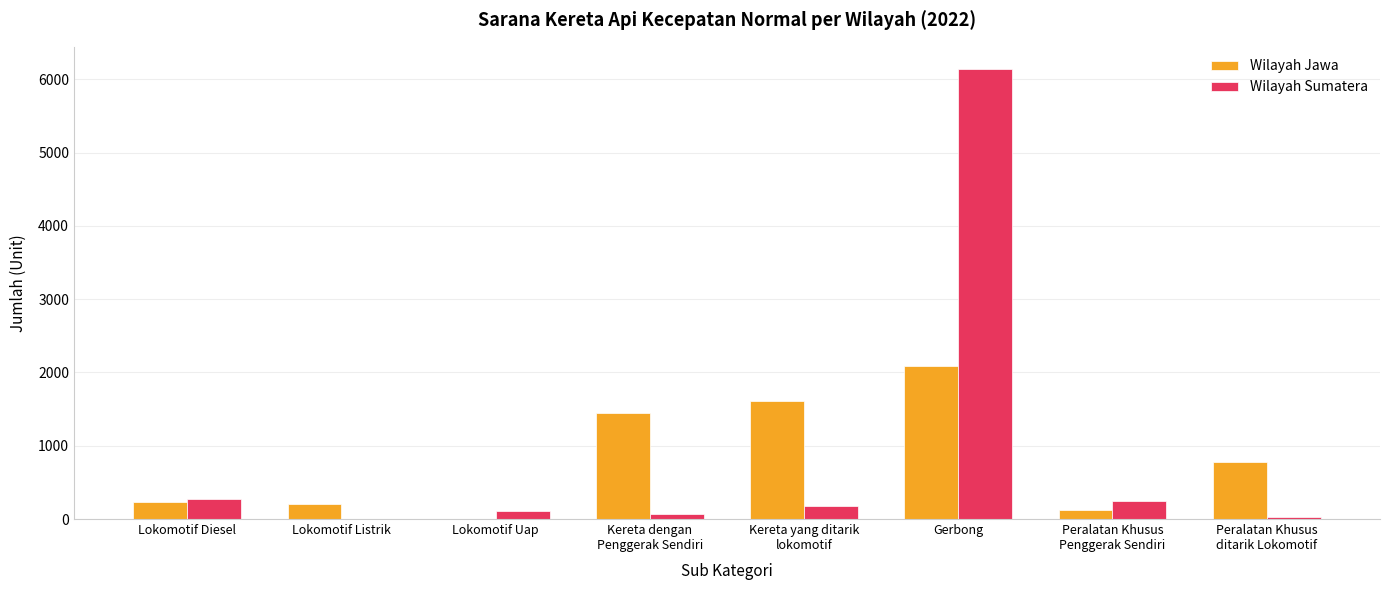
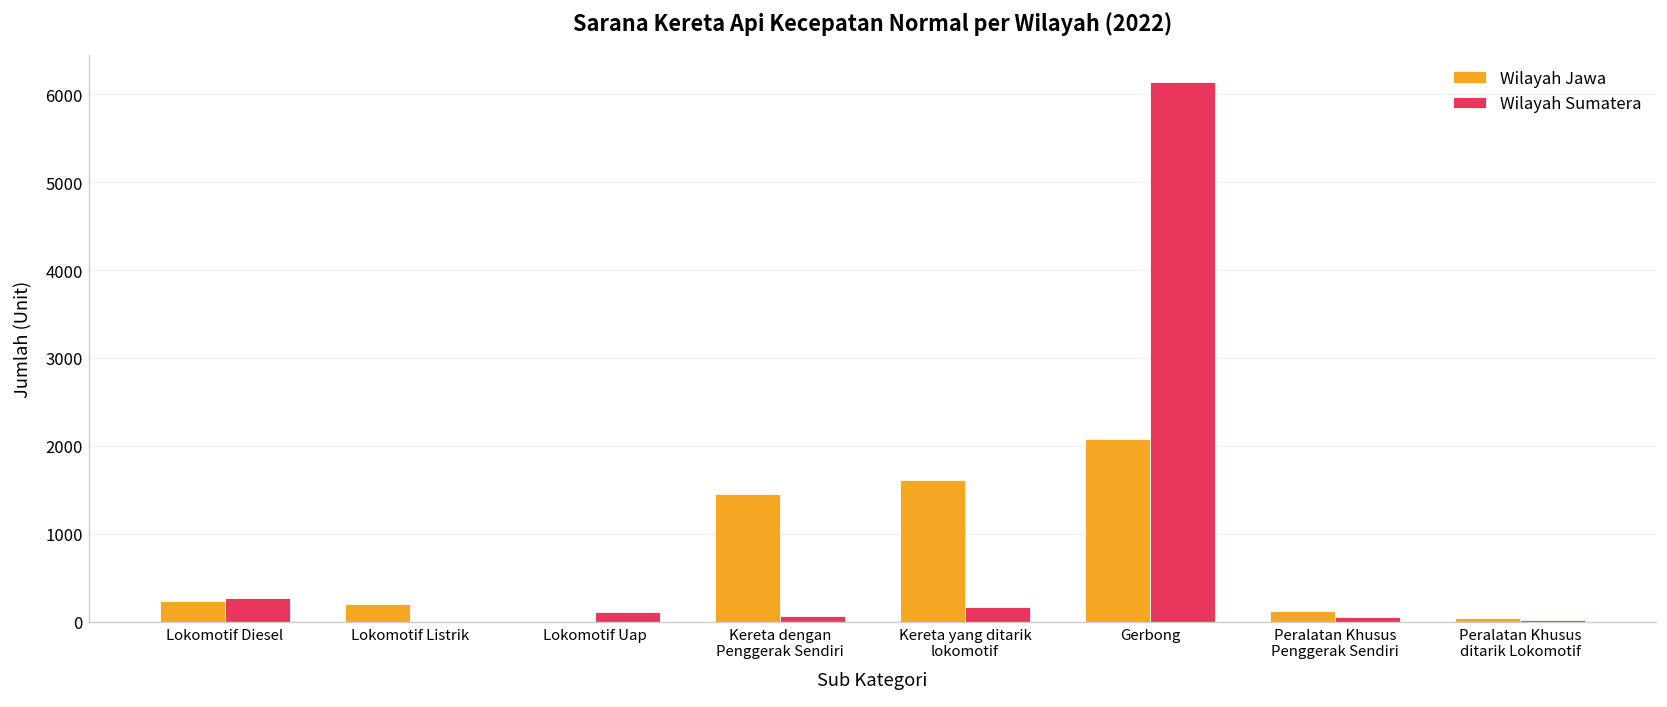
Wilayah Sumatera, Peralatan Khusus Penggerak Sendiri: 200 -> 100
Wilayah Jawa, Peralatan Khusus ditarik Lokomotif: 800 -> 0
